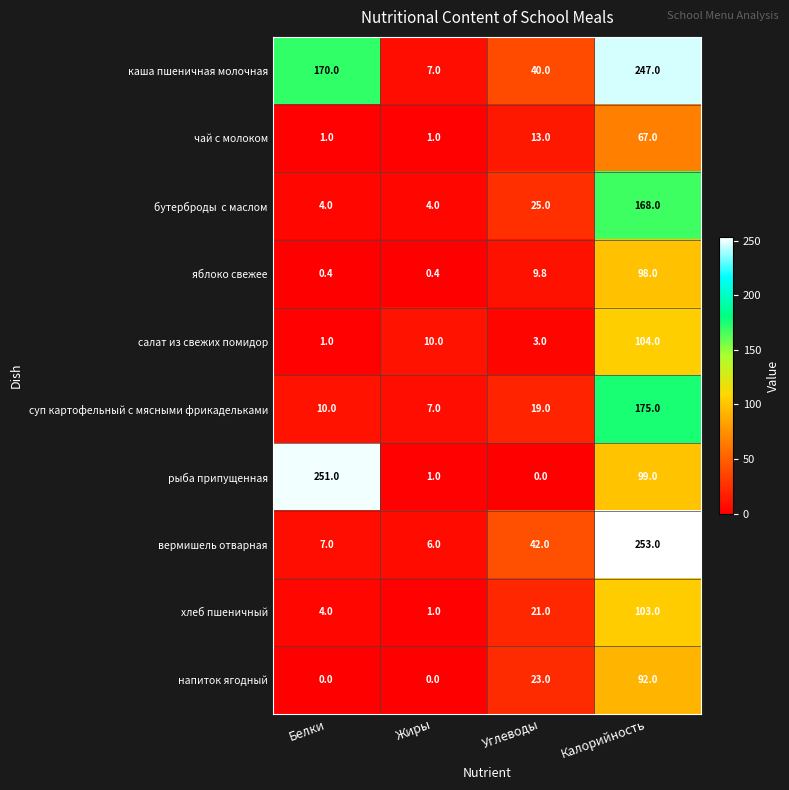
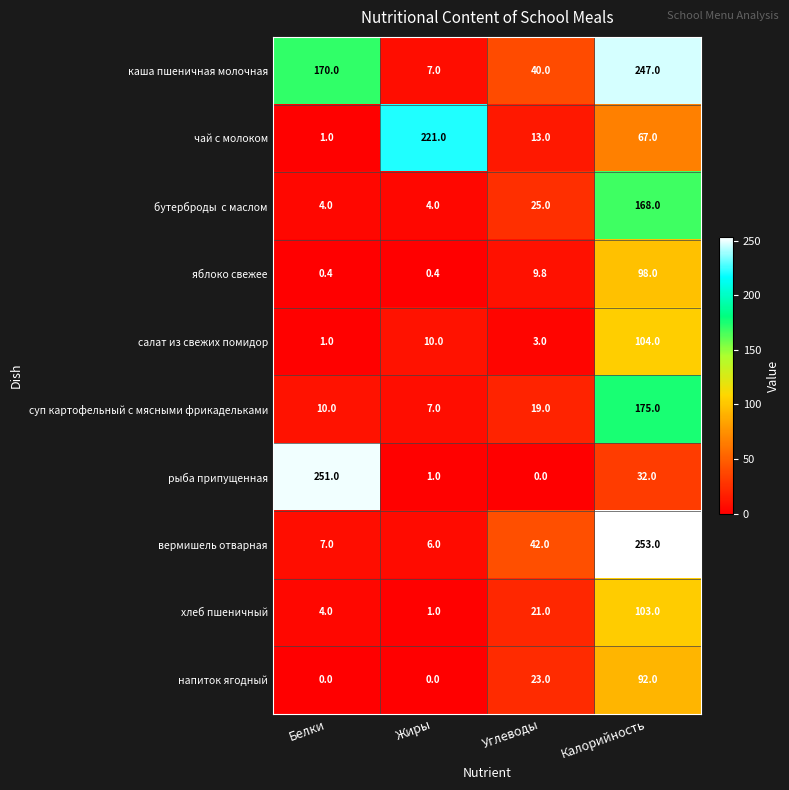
чай с молоком, Жиры: 1.0 -> 221.0
рыба припущенная, Калорийность: 99.0 -> 32.0
